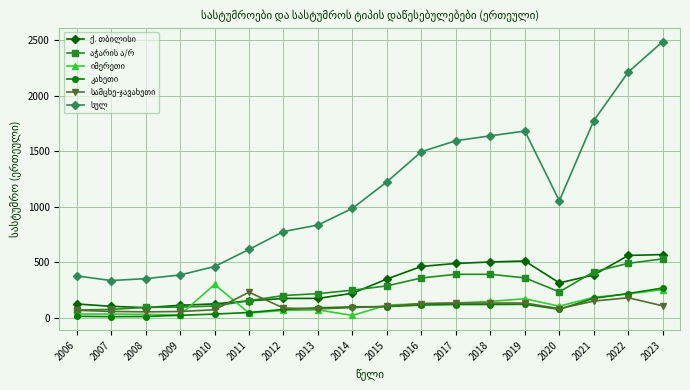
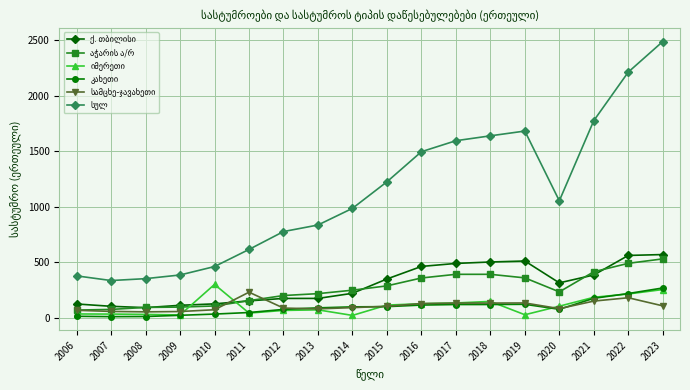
იმერეთი, 2019: 170 -> 30
